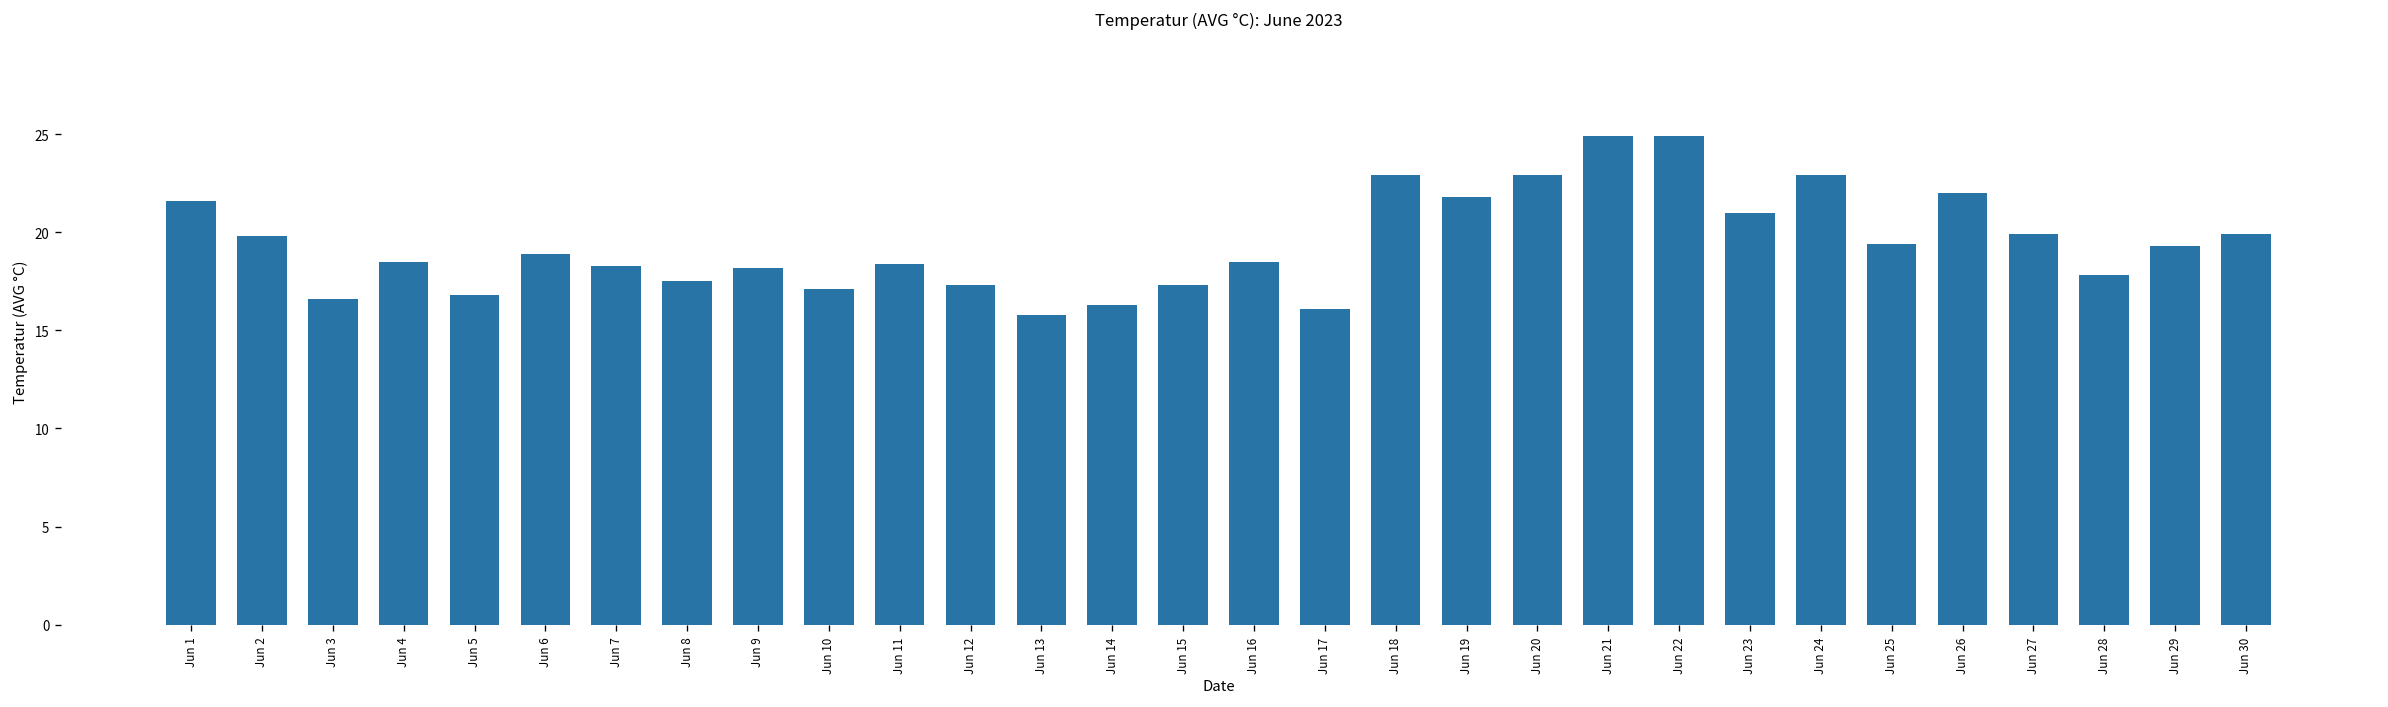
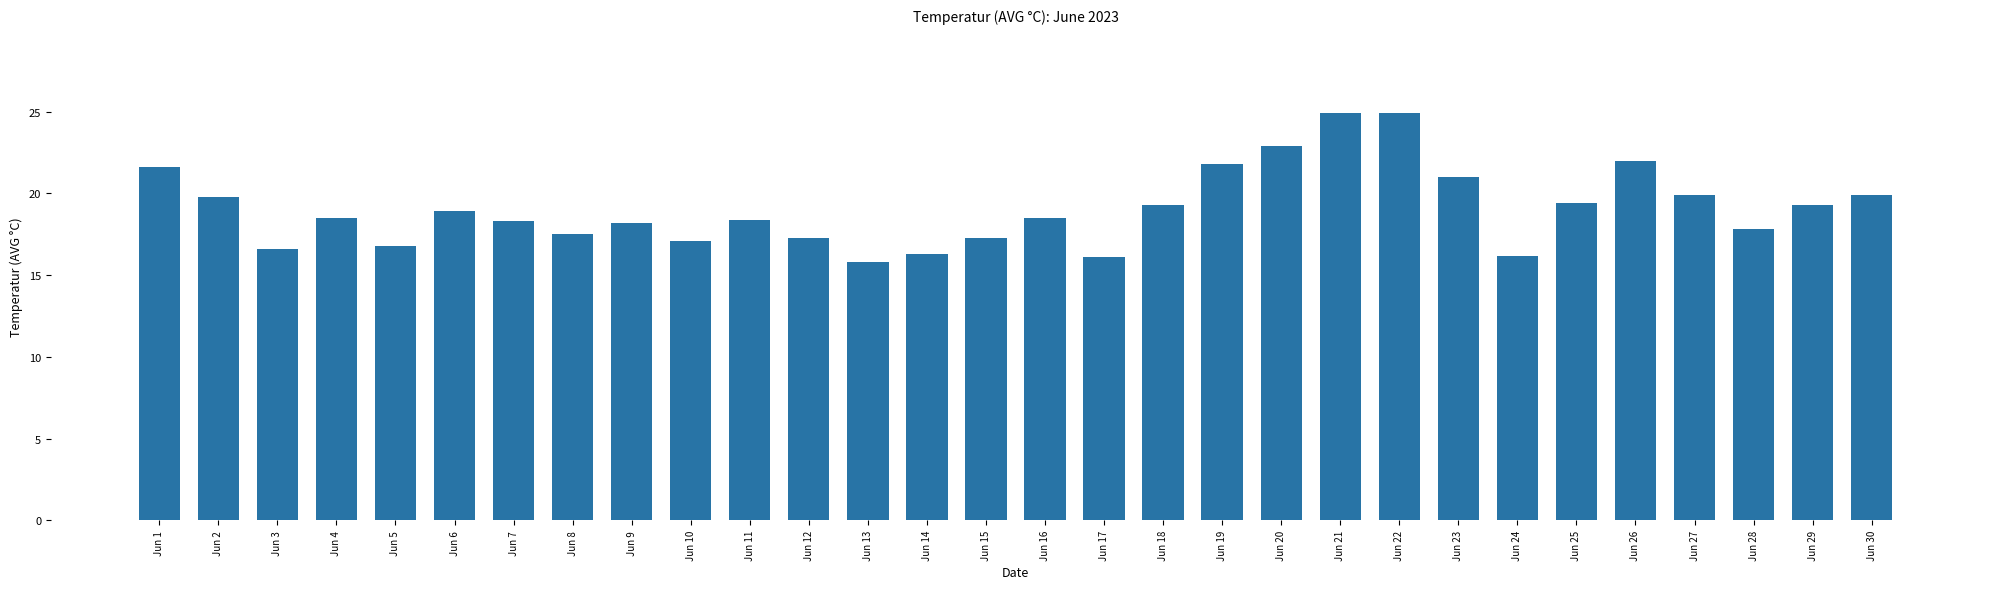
Jun 18: 22.9 -> 19.3
Jun 24: 22.9 -> 16.2
